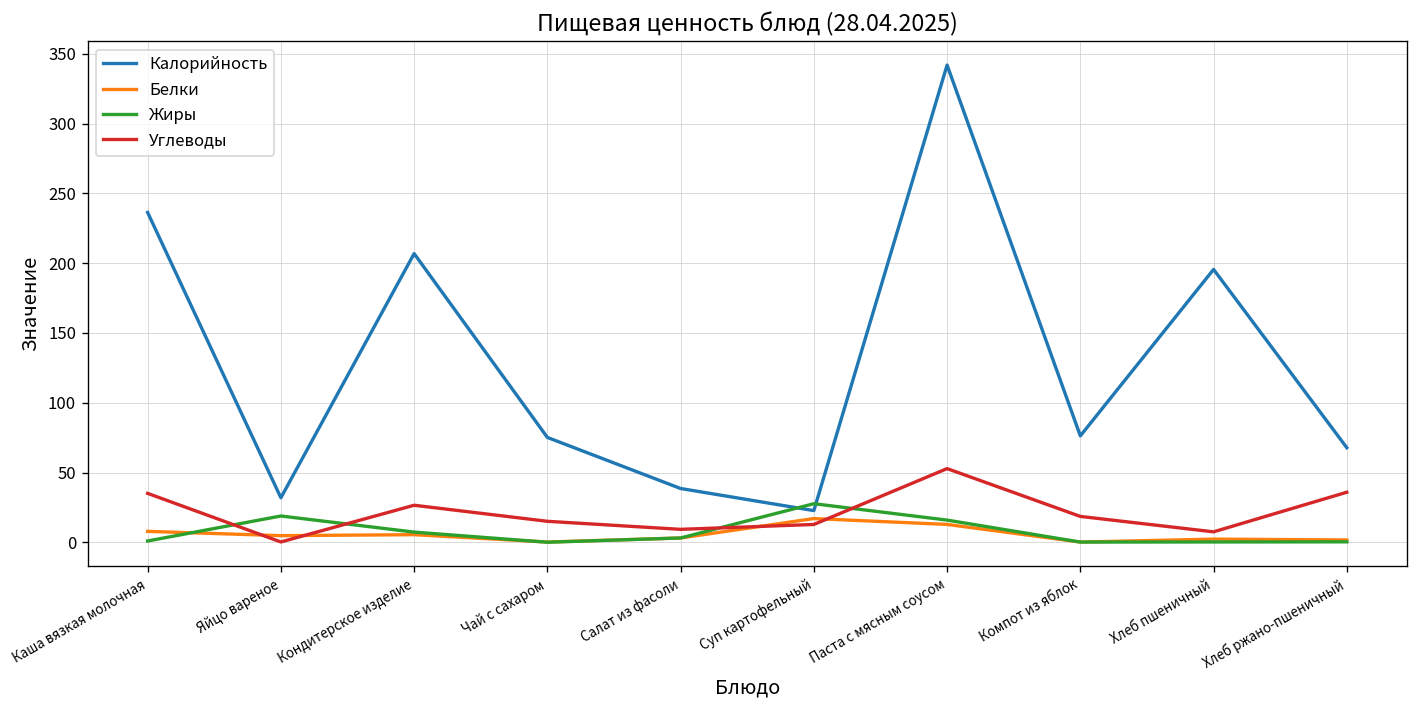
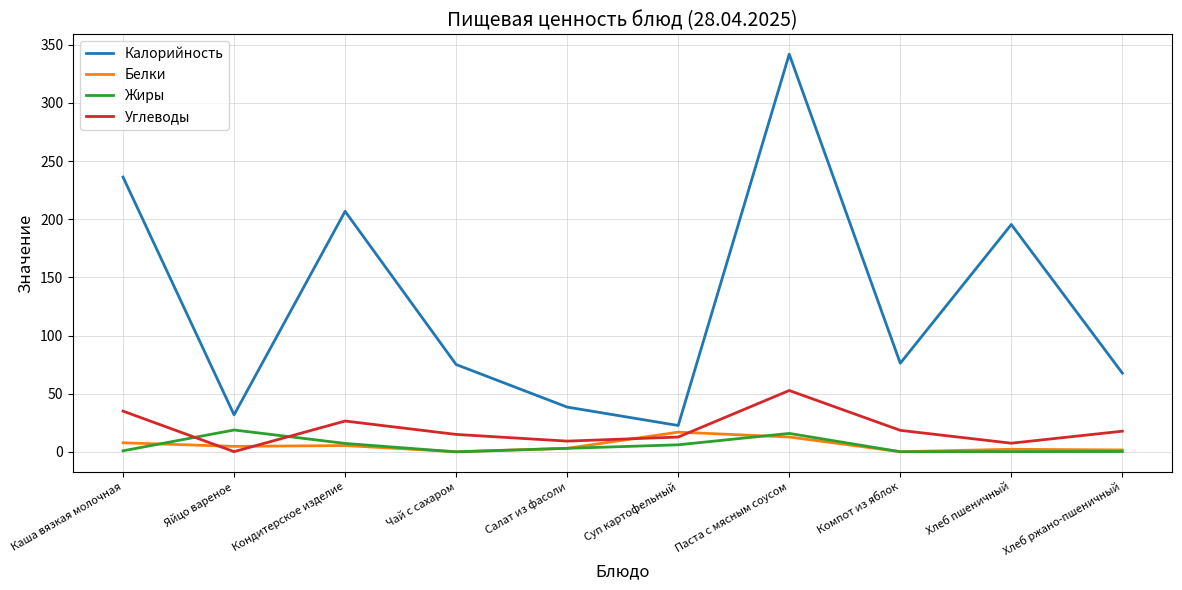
Жиры, Суп картофельный: 28 -> 6
Углеводы, Хлеб ржано-пшеничный: 36 -> 18
